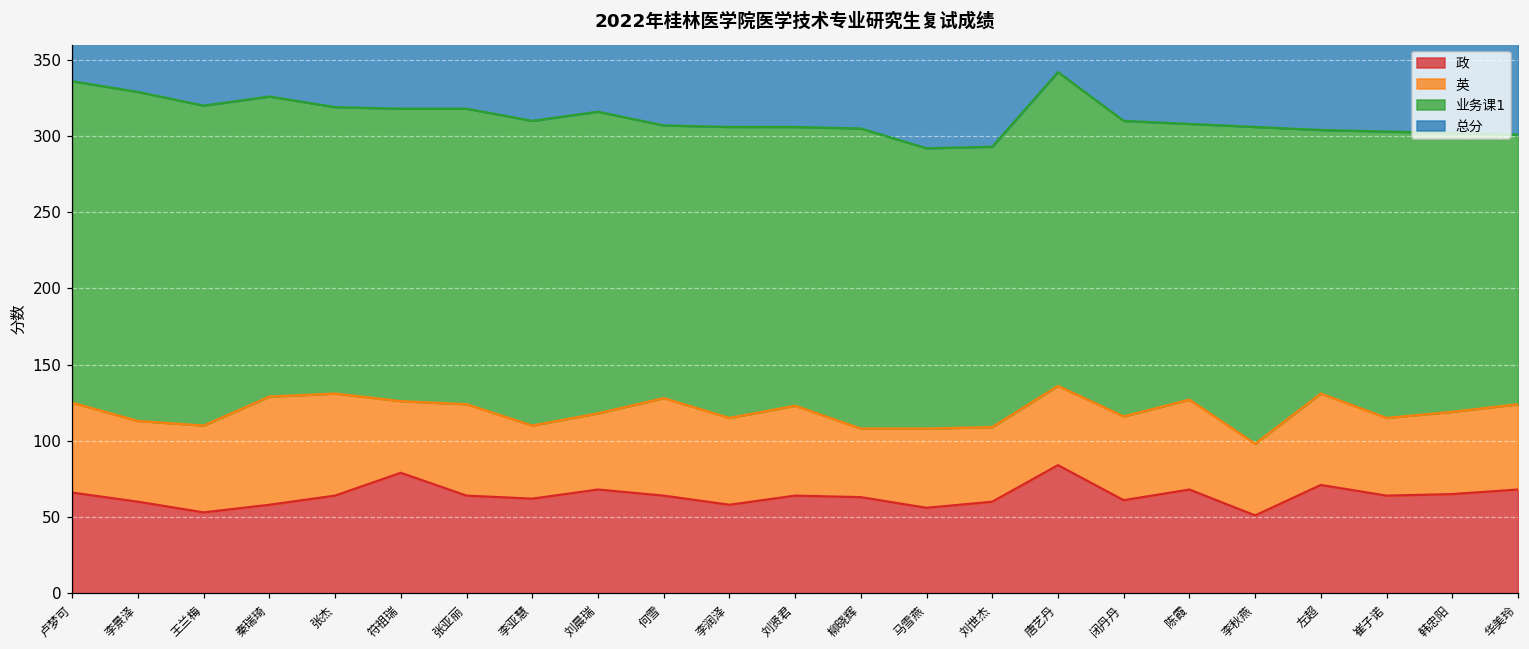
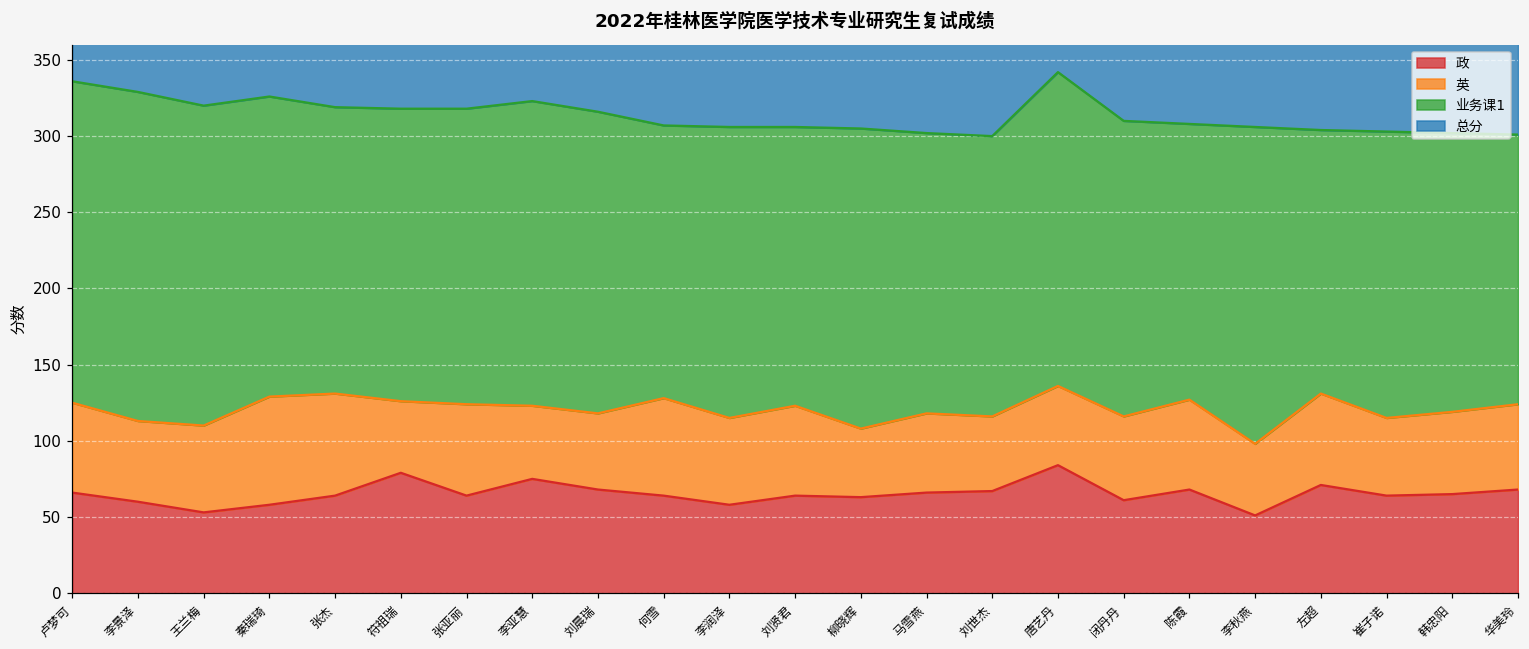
政, 李亚慧: 62 -> 75
政, 马雪燕: 56 -> 66
政, 刘世杰: 60 -> 67
